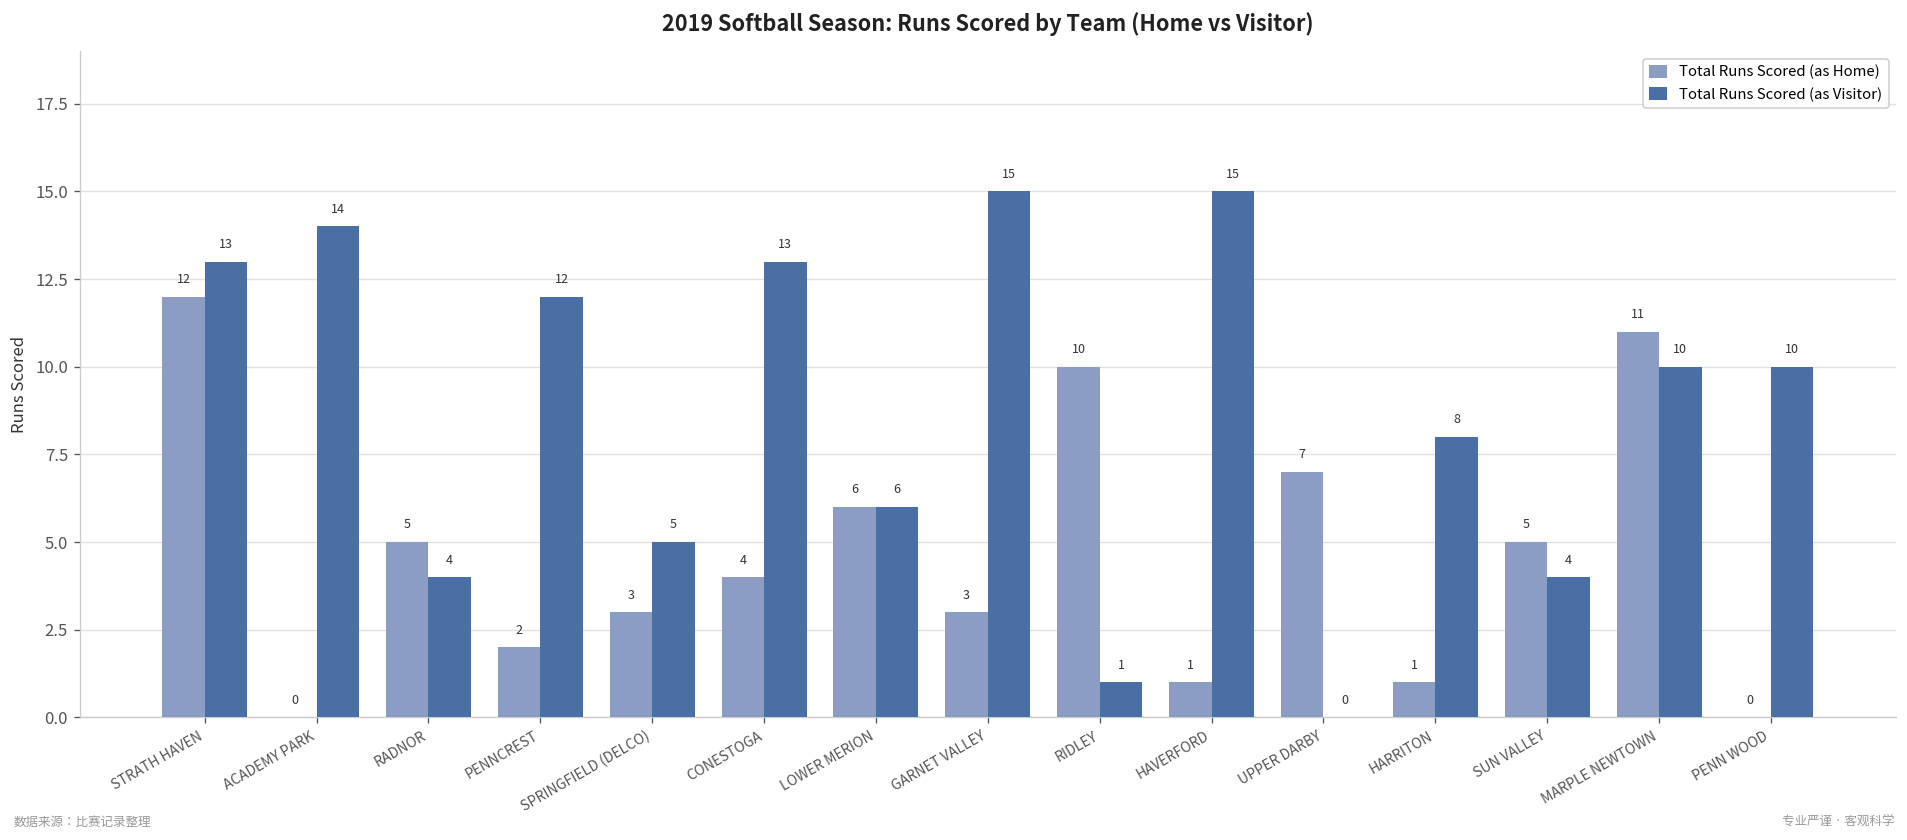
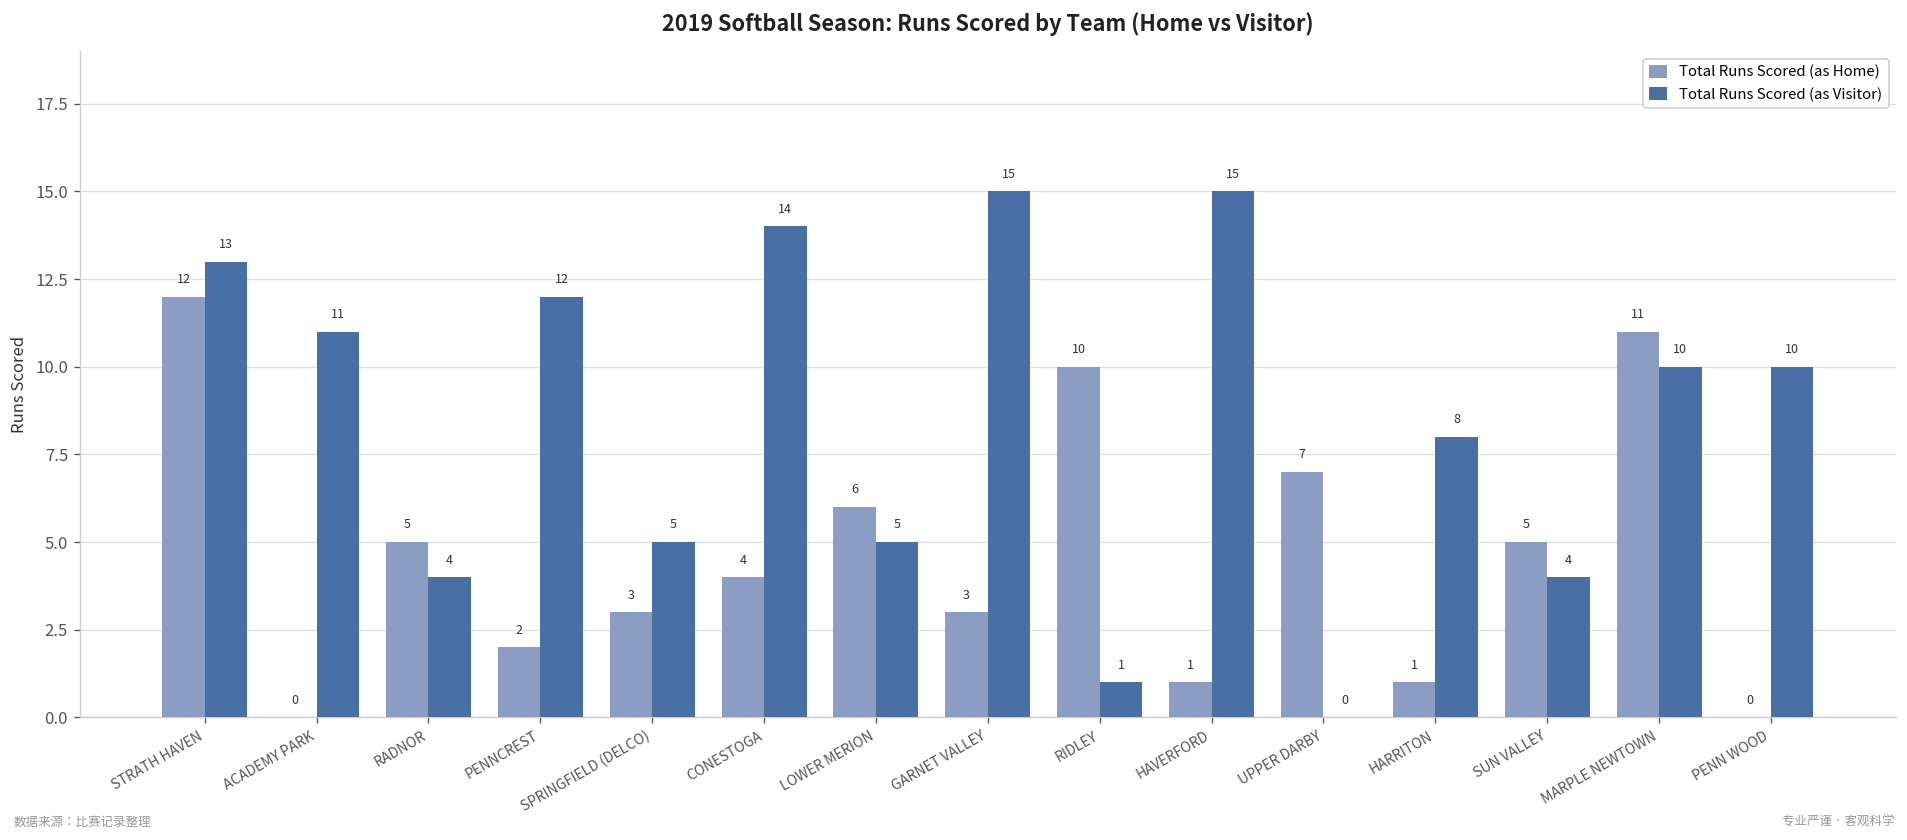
Total Runs Scored (as Visitor), ACADEMY PARK: 14 -> 11
Total Runs Scored (as Visitor), CONESTOGA: 13 -> 14
Total Runs Scored (as Visitor), LOWER MERION: 6 -> 5
